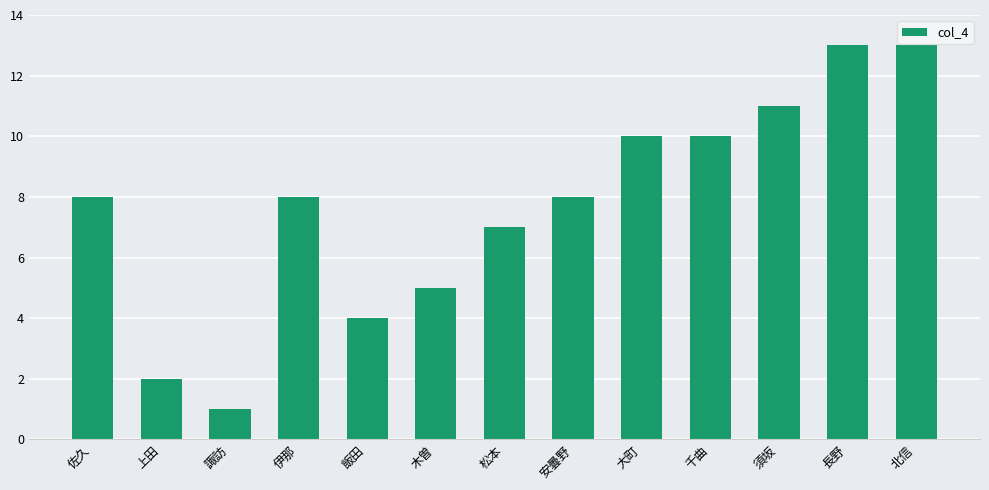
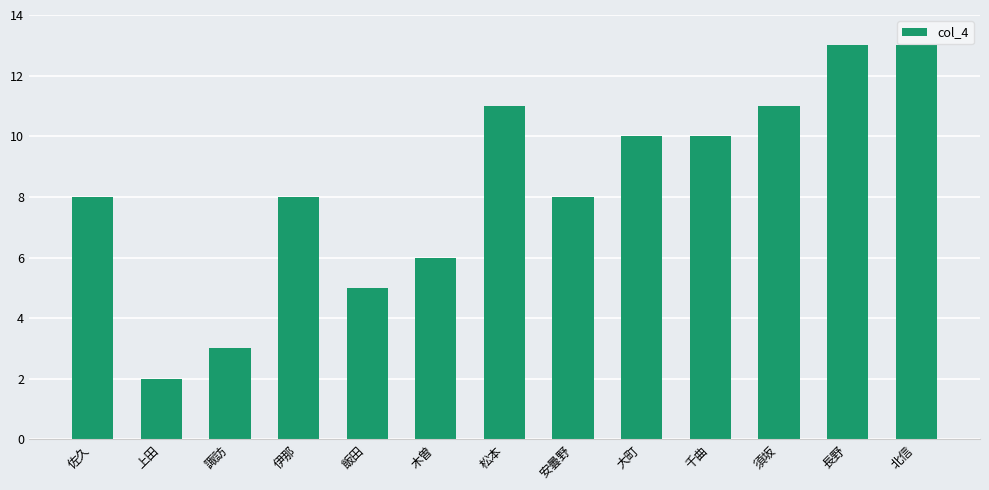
諏訪: 1 -> 3
飯田: 4 -> 5
木曽: 5 -> 6
松本: 7 -> 11
